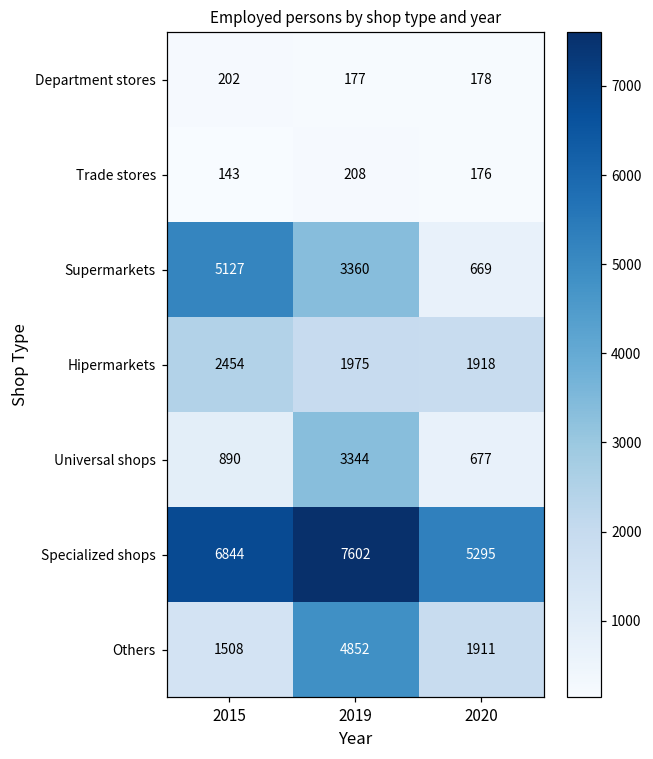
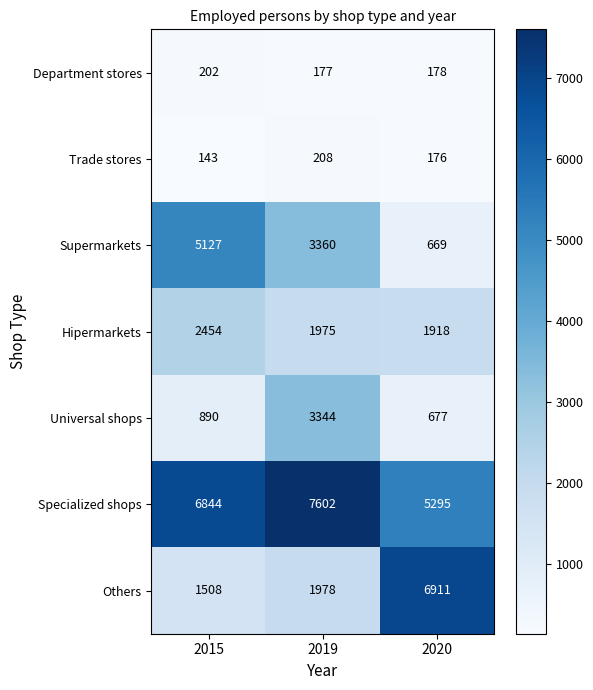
Others, 2019: 4852 -> 1978
Others, 2020: 1911 -> 6911
